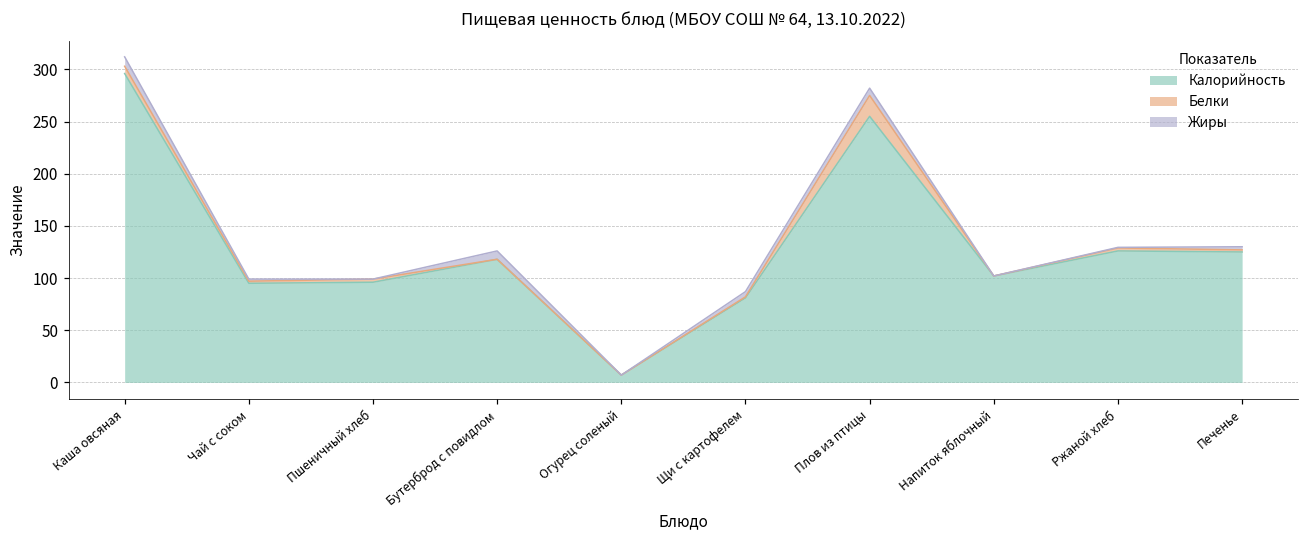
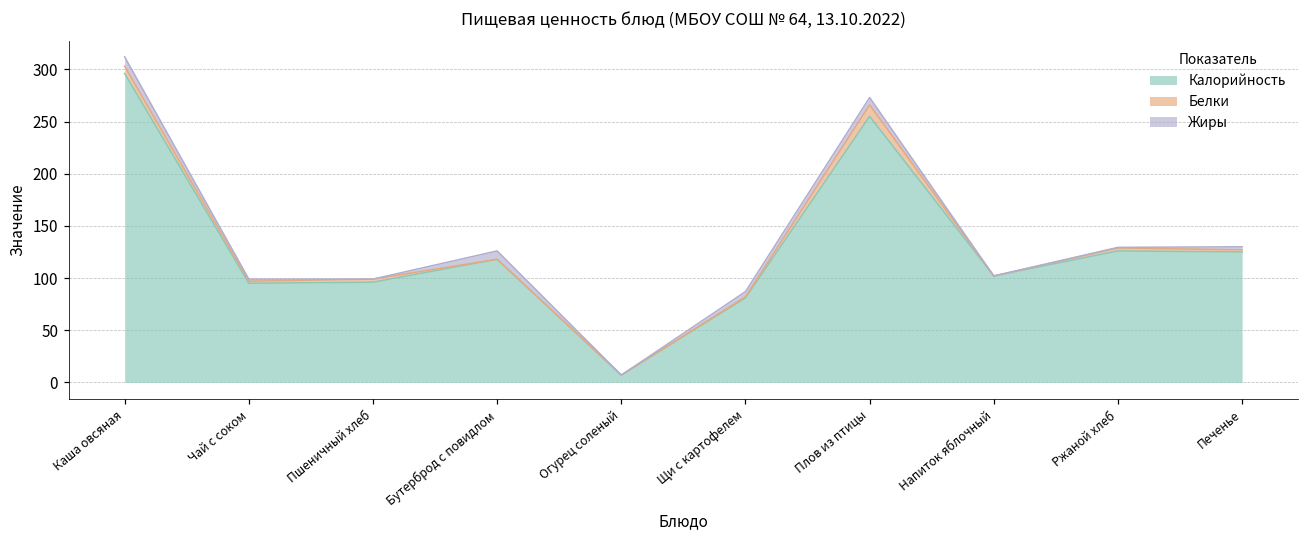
Белки, Плов из птицы: 20 -> 10
